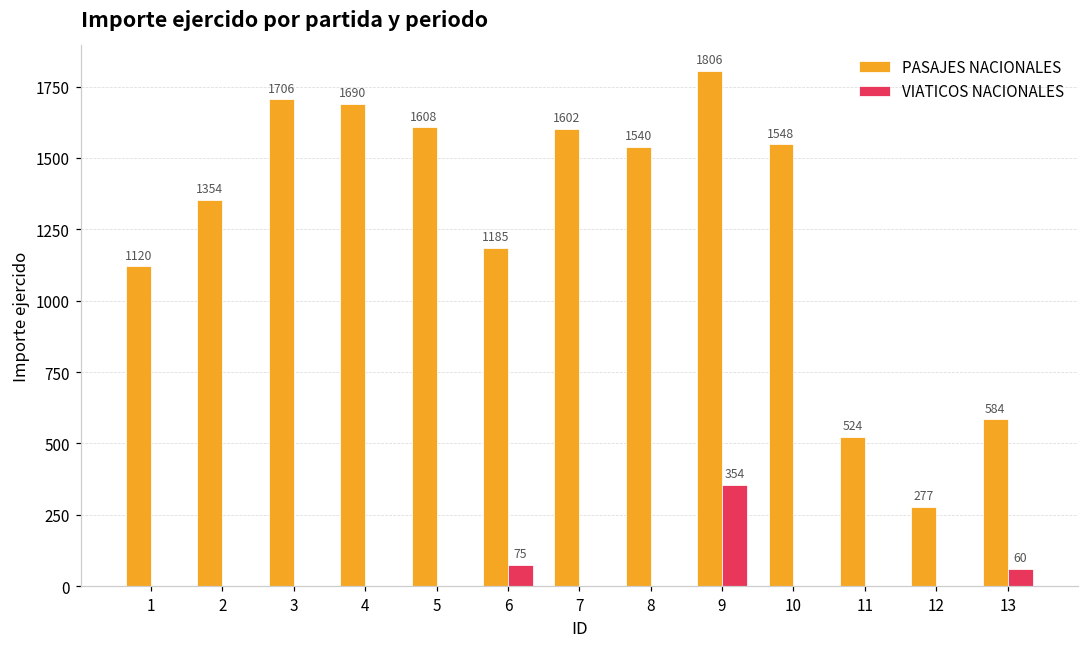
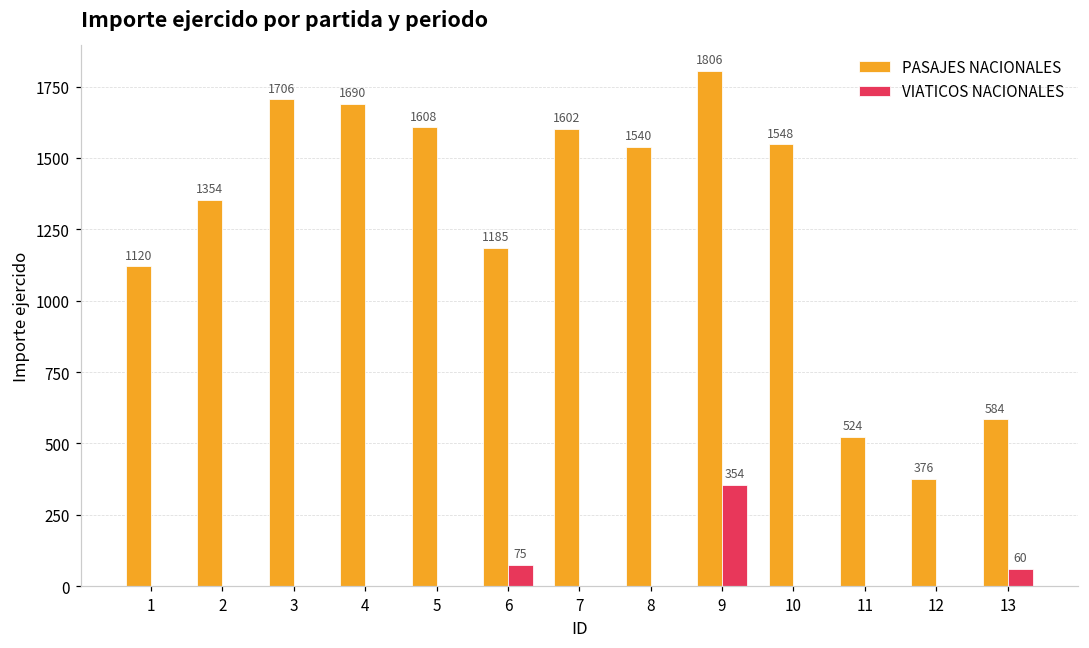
PASAJES NACIONALES, 12: 277 -> 376
